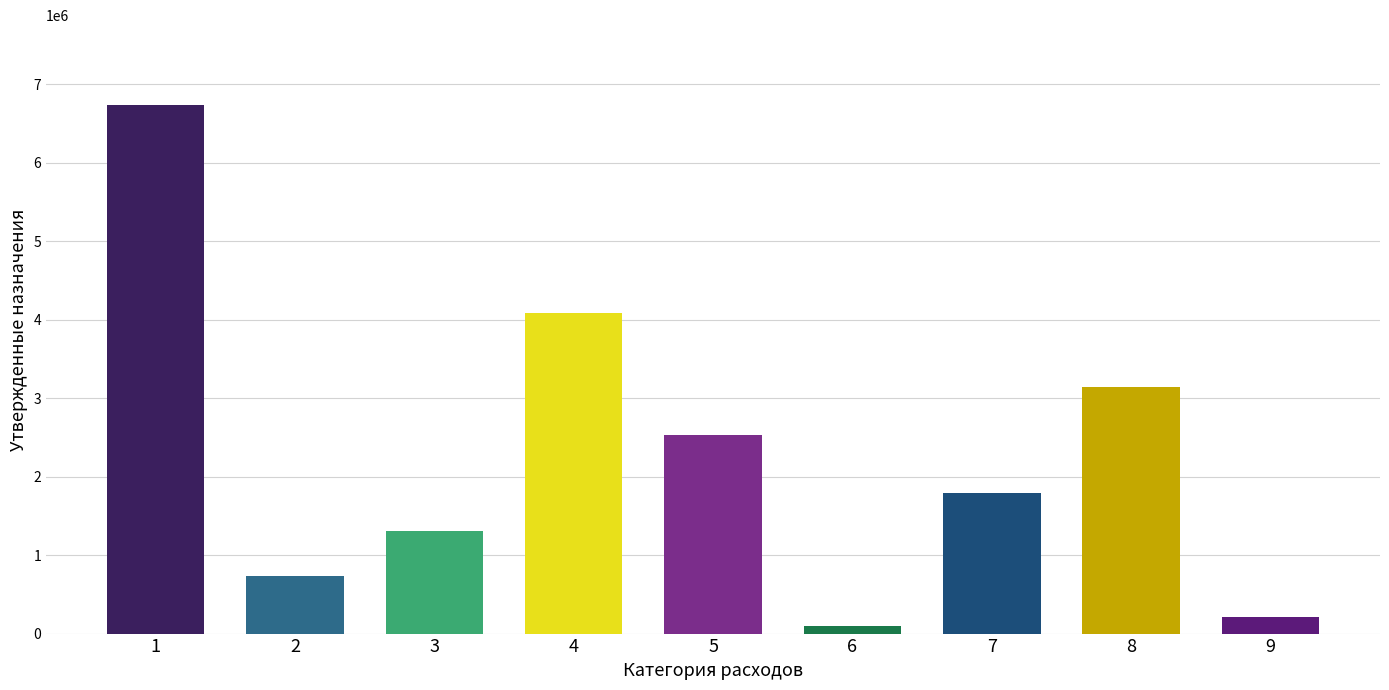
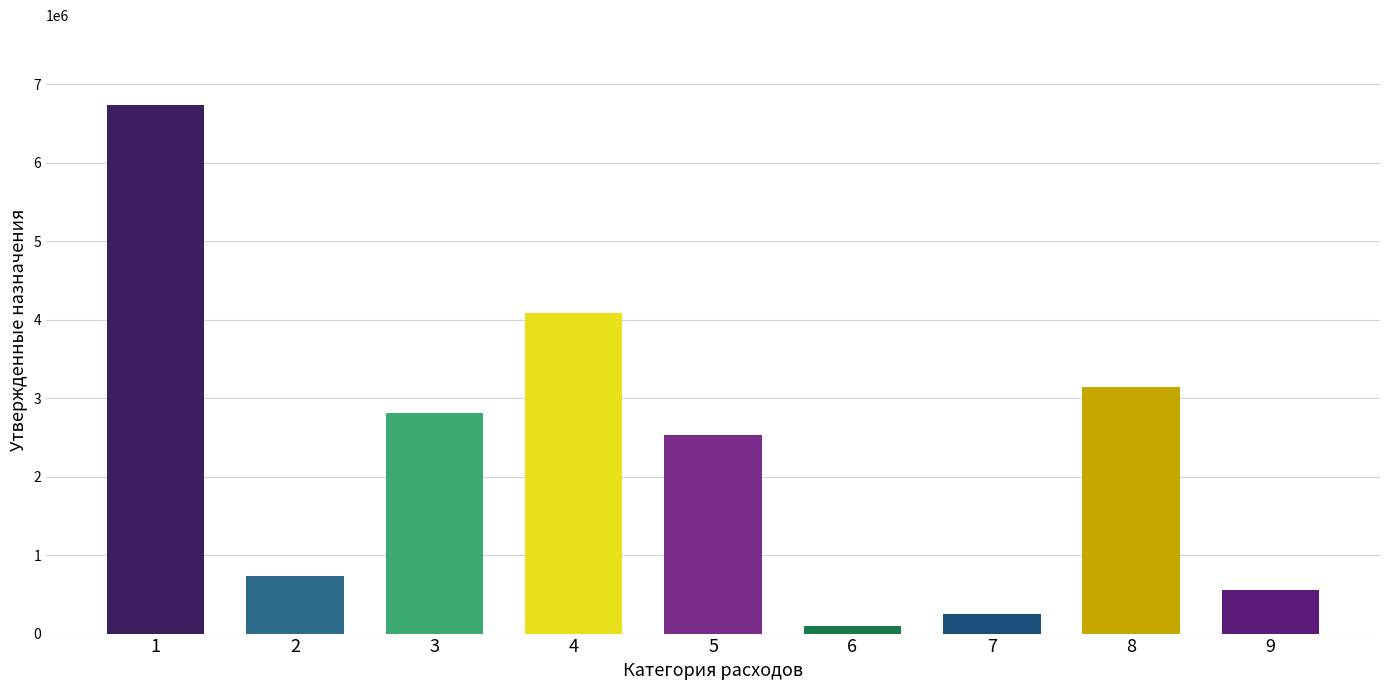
3: 1300000 -> 2800000
7: 1800000 -> 200000
9: 200000 -> 600000
